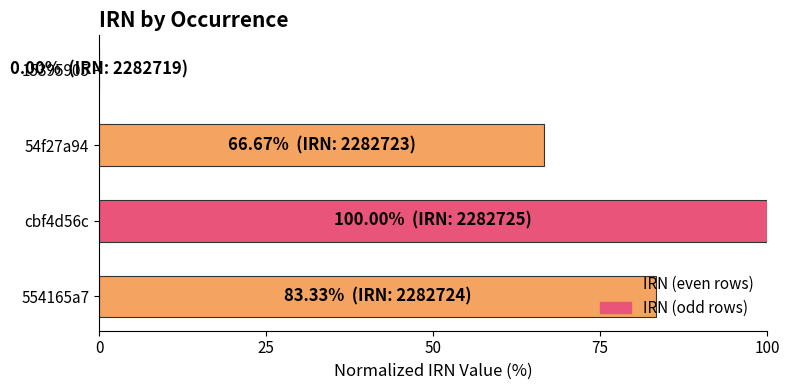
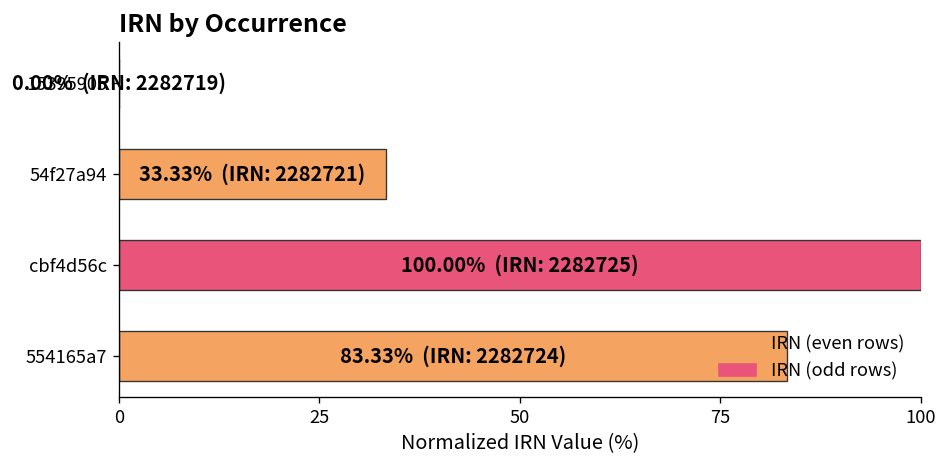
54f27a94: 66.67% (IRN: 2282723) -> 33.33% (IRN: 2282721)
